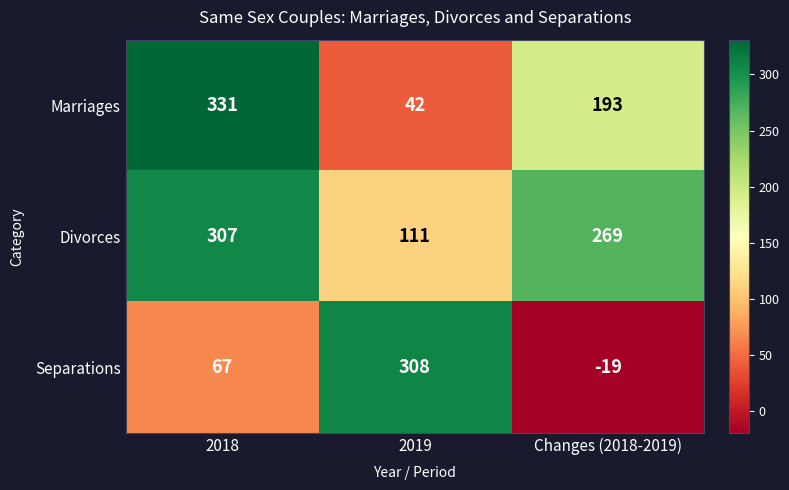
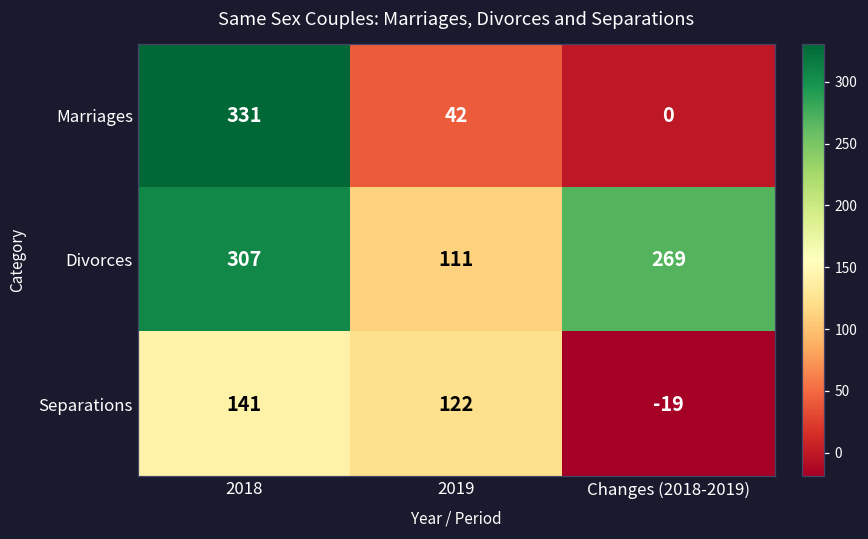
Marriages, Changes (2018-2019): 193 -> 0
Separations, 2018: 67 -> 141
Separations, 2019: 308 -> 122
